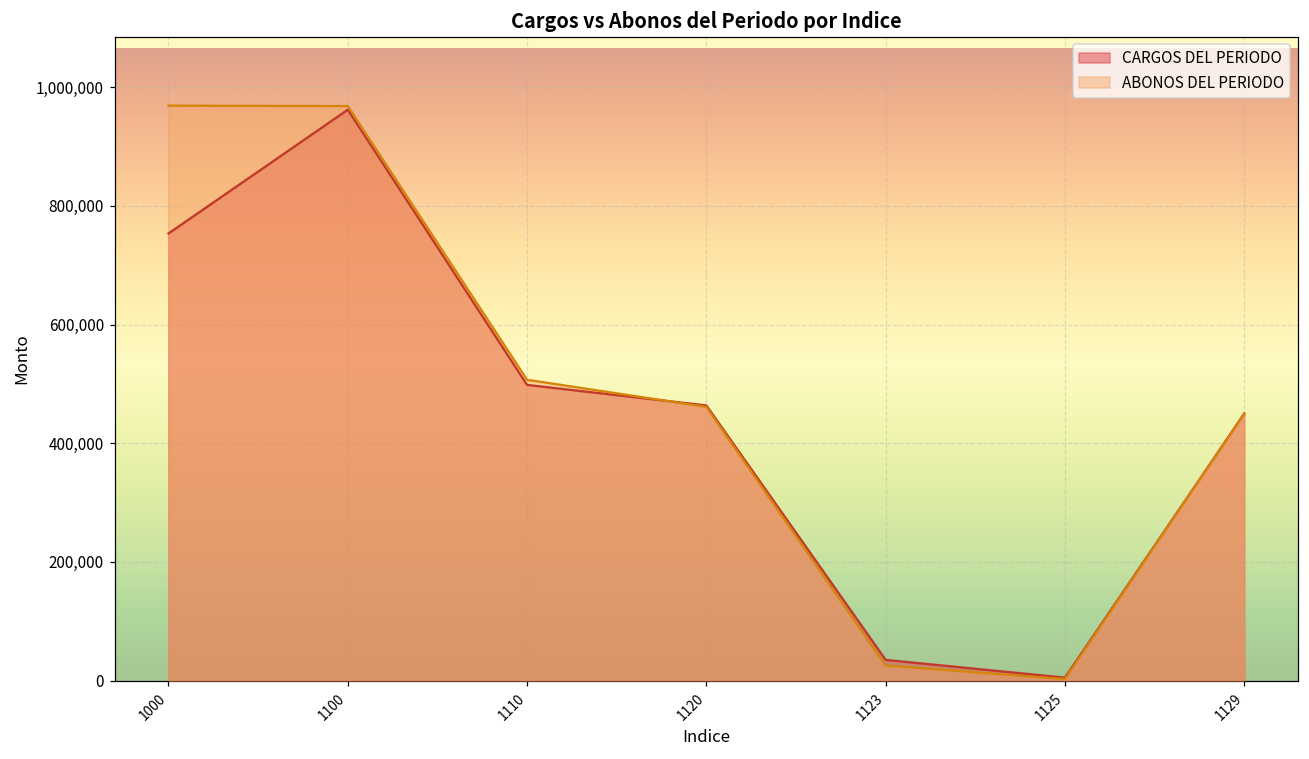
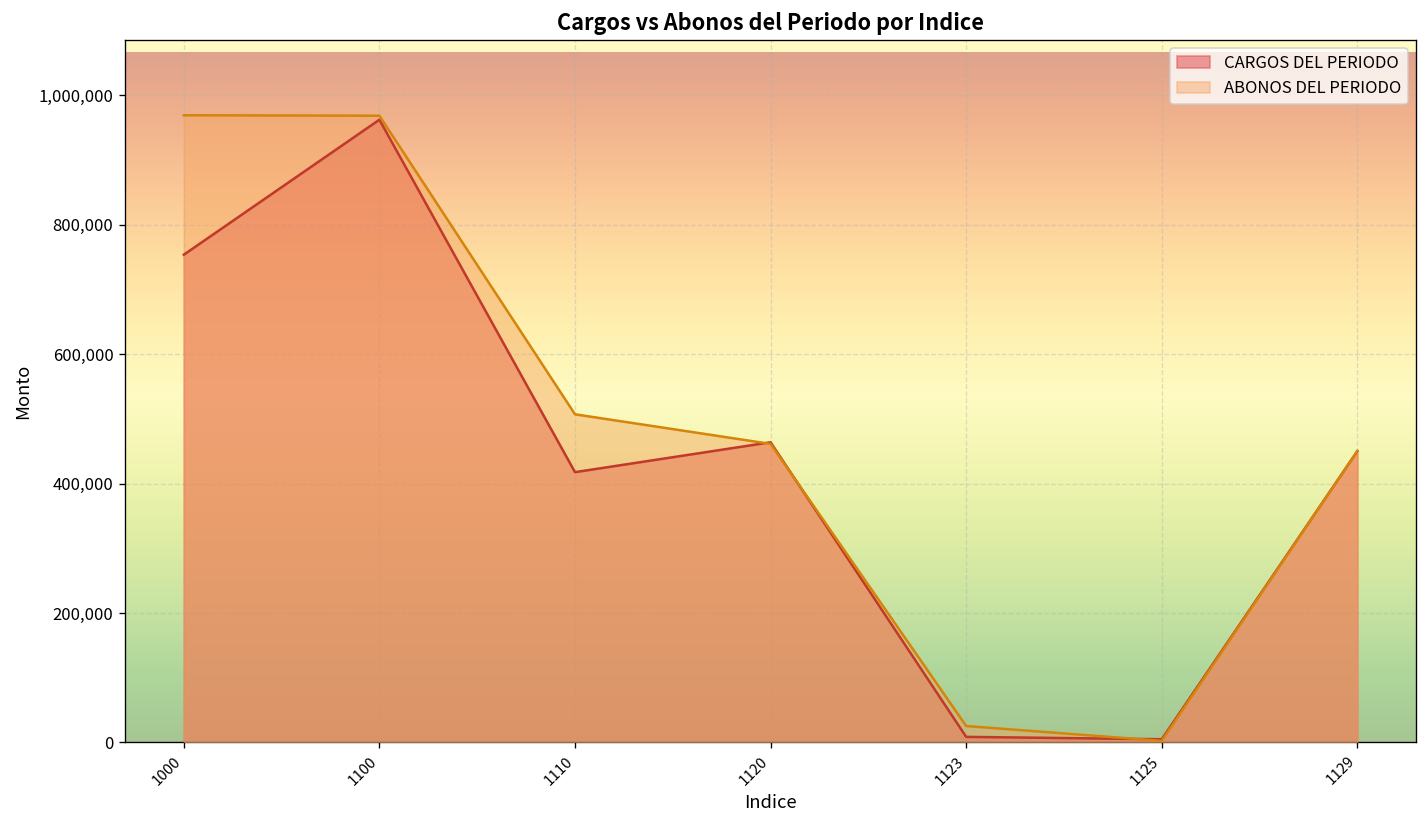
CARGOS DEL PERIODO, 1110: 500,000 -> 420,000
CARGOS DEL PERIODO, 1123: 30,000 -> 10,000
